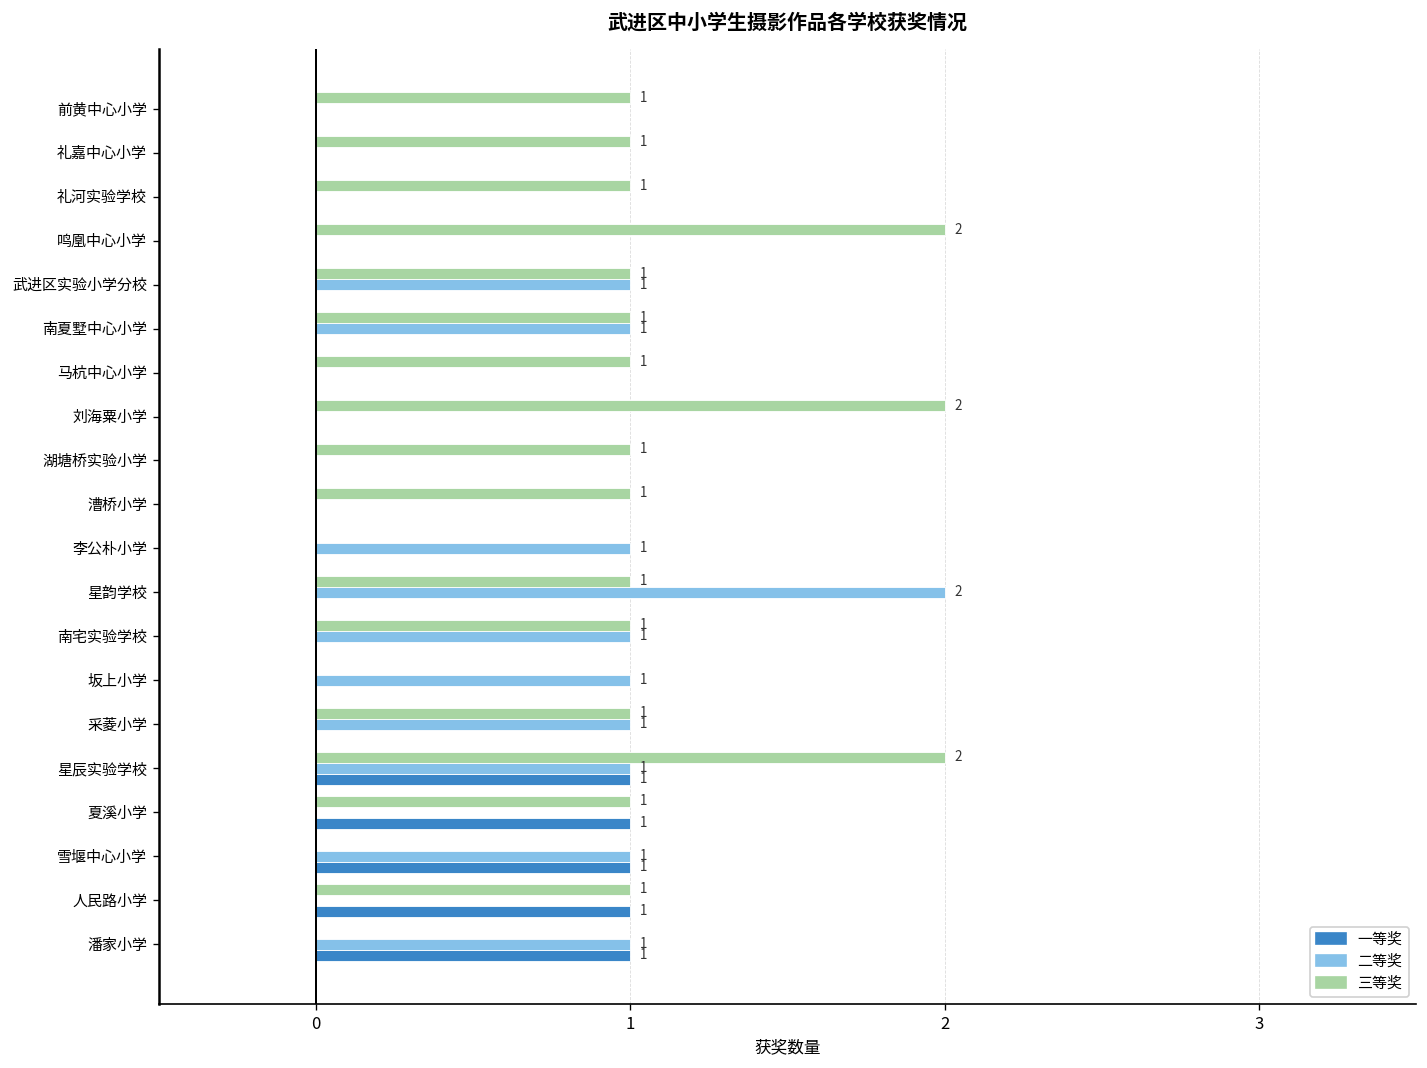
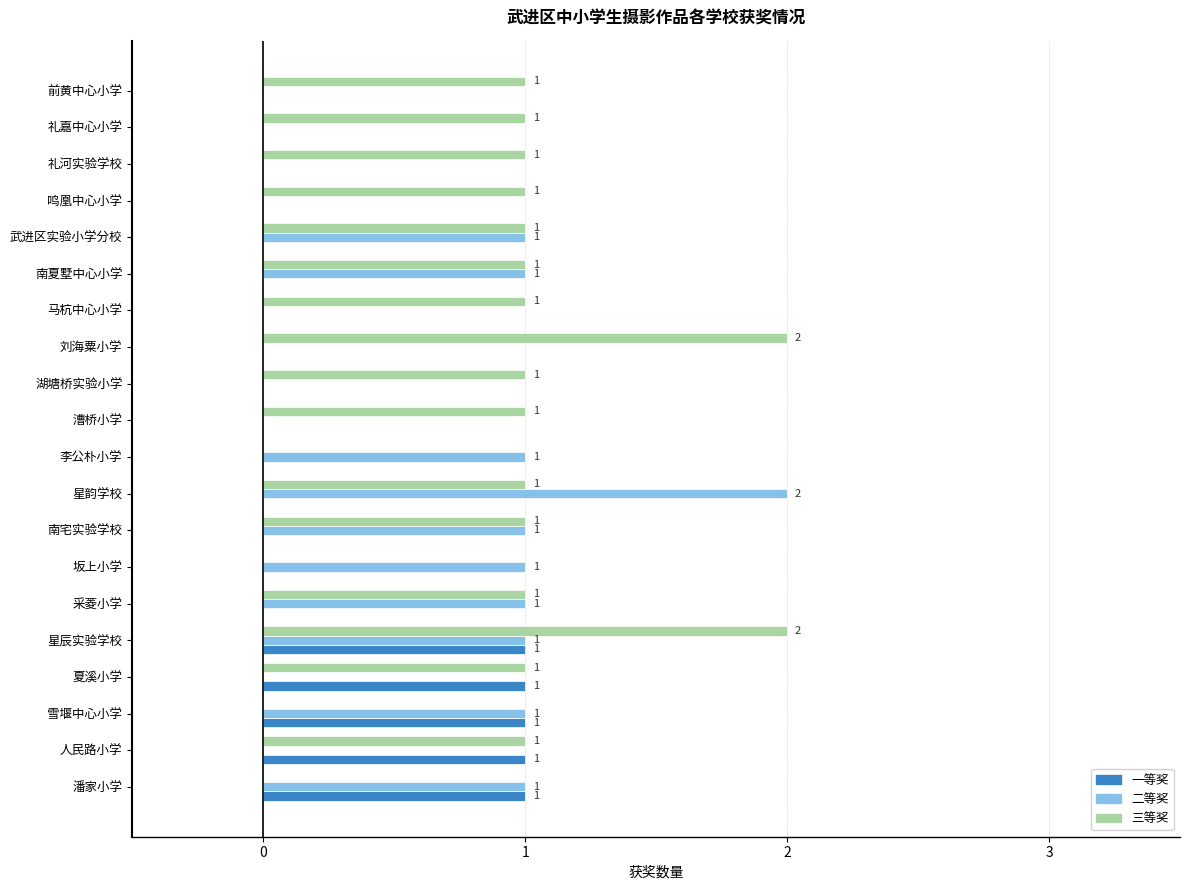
三等奖, 鸣凰中心小学: 2 -> 1
